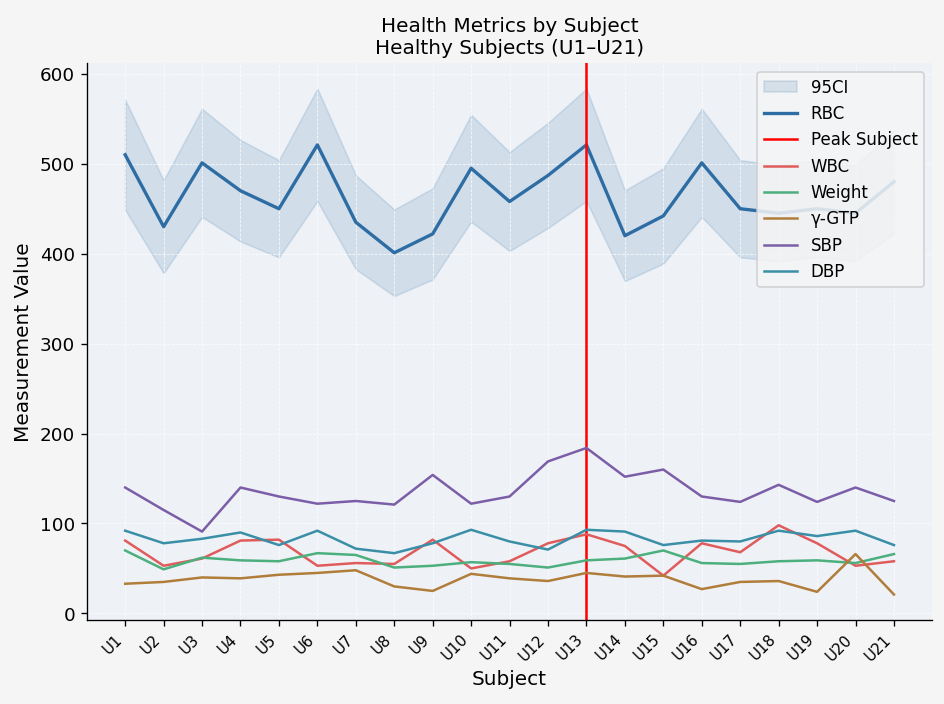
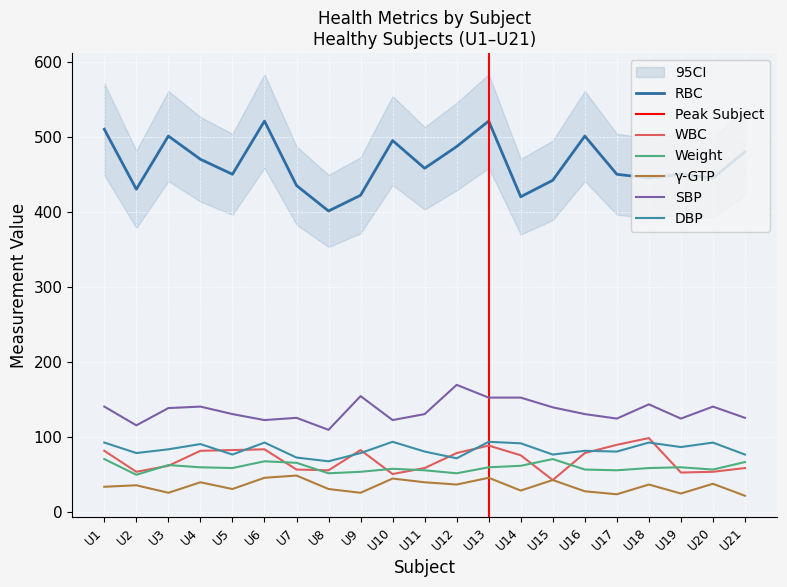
γ-GTP, U3: 40 -> 30
SBP, U3: 90 -> 140
γ-GTP, U5: 40 -> 30
WBC, U6: 50 -> 80
SBP, U8: 120 -> 110
SBP, U13: 180 -> 150
γ-GTP, U14: 40 -> 30
SBP, U15: 160 -> 140
WBC, U17: 70 -> 90
γ-GTP, U17: 40 -> 20
WBC, U19: 80 -> 50
γ-GTP, U20: 70 -> 40
